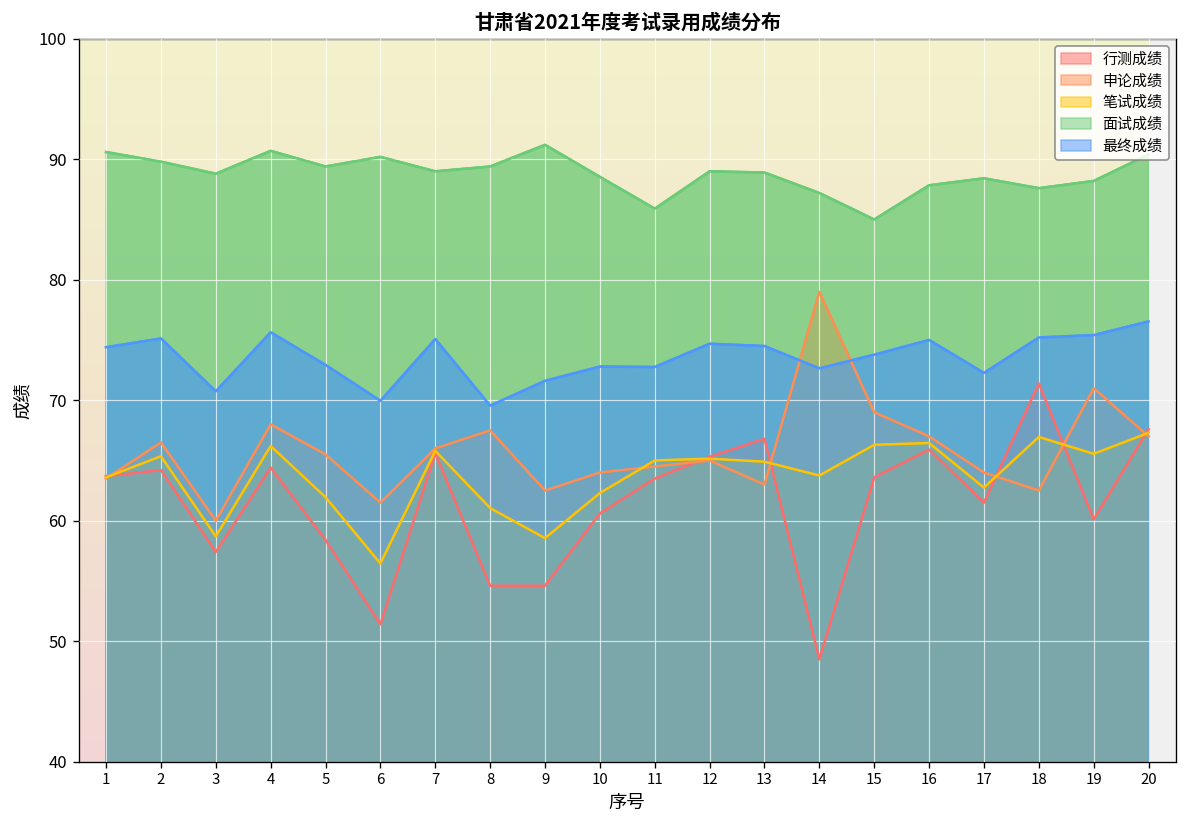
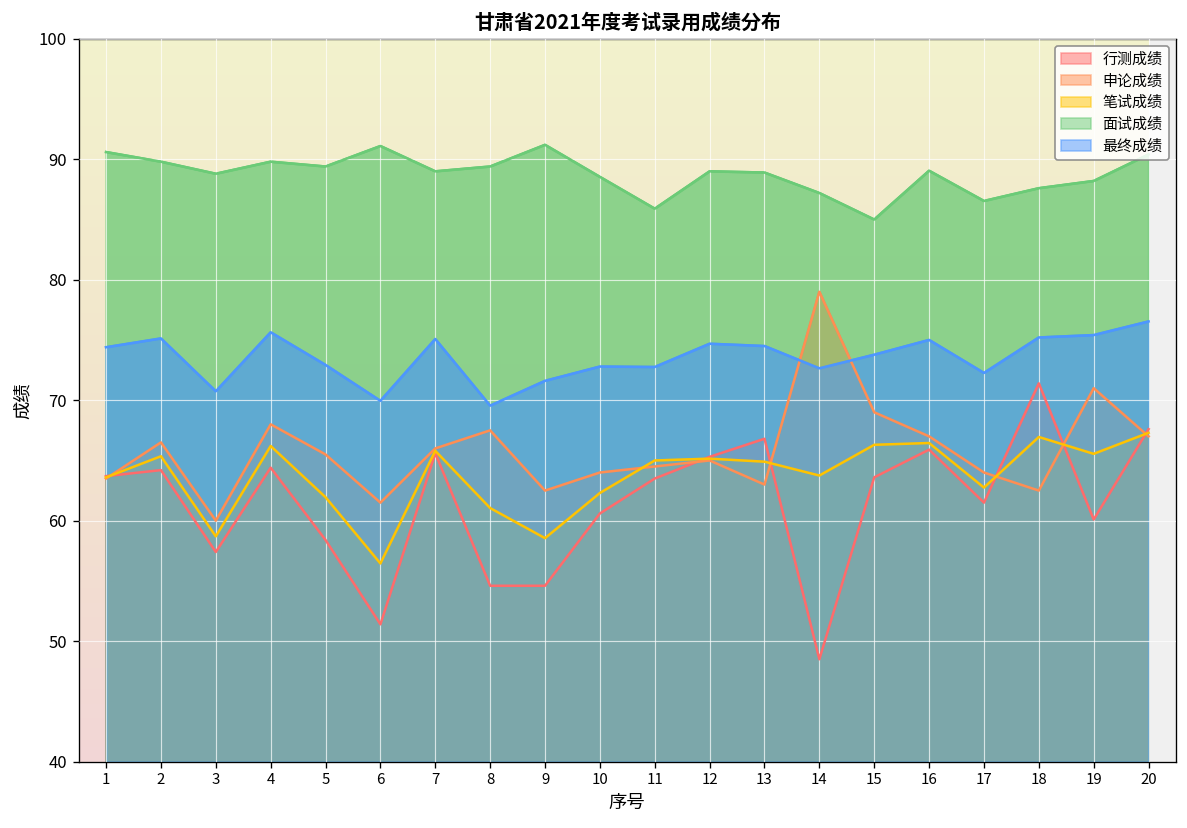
面试成绩, 4: 90.7 -> 89.8
面试成绩, 6: 90.2 -> 91.1
面试成绩, 16: 87.8 -> 89.1
面试成绩, 17: 88.4 -> 86.5
